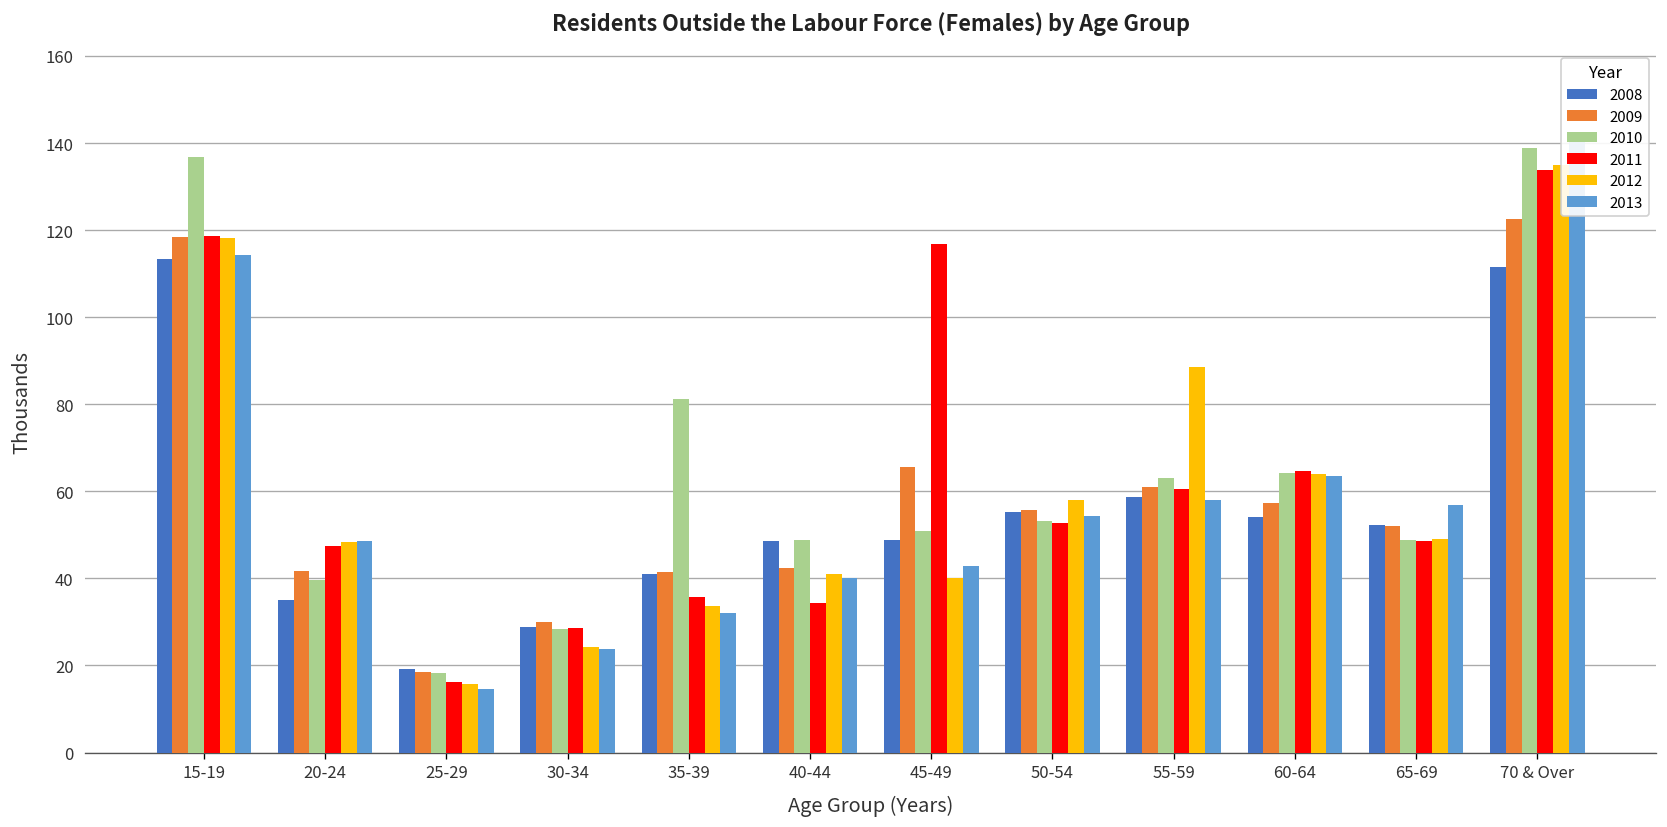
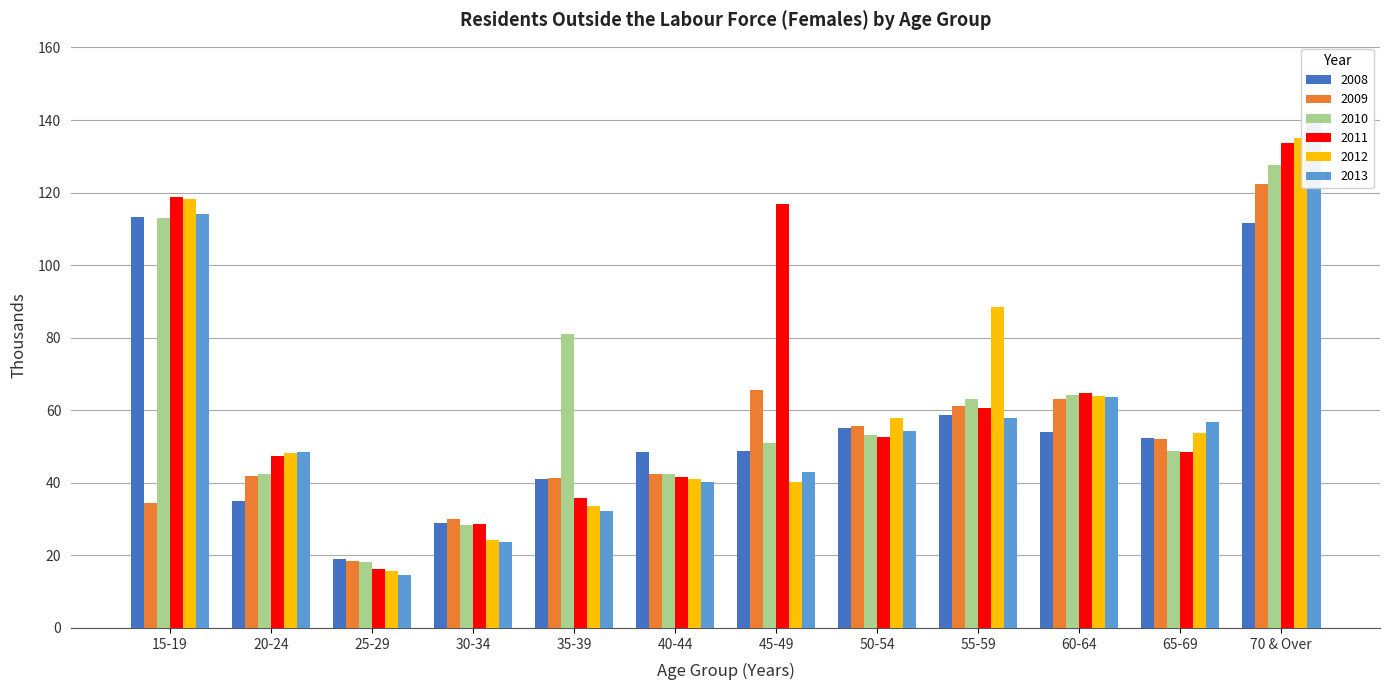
2009, 15-19: 118 -> 35
2010, 15-19: 137 -> 113
2010, 20-24: 40 -> 42
2010, 40-44: 49 -> 42
2011, 40-44: 34 -> 42
2009, 60-64: 57 -> 63
2012, 65-69: 49 -> 54
2010, 70 & Over: 139 -> 128
